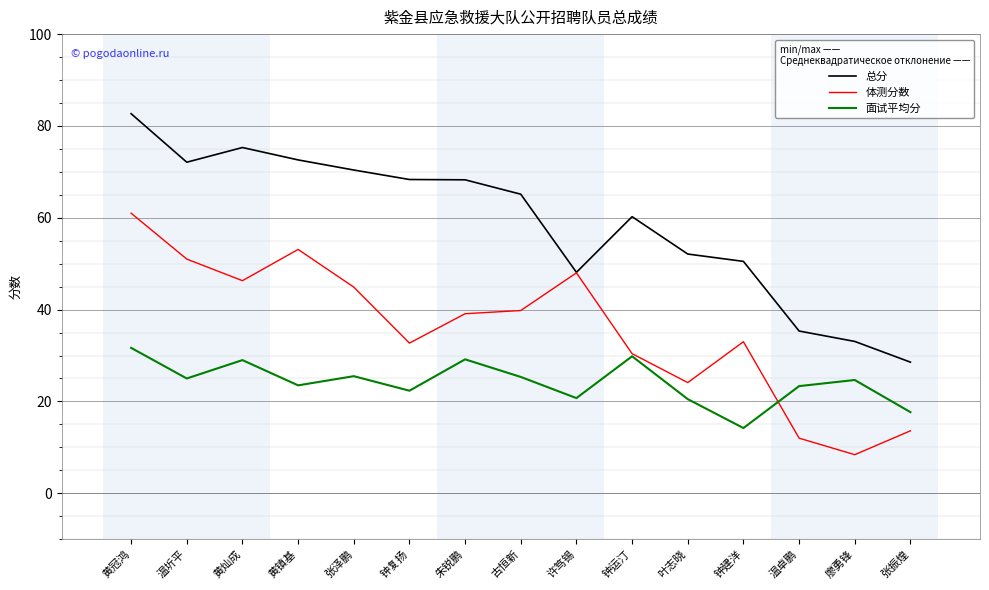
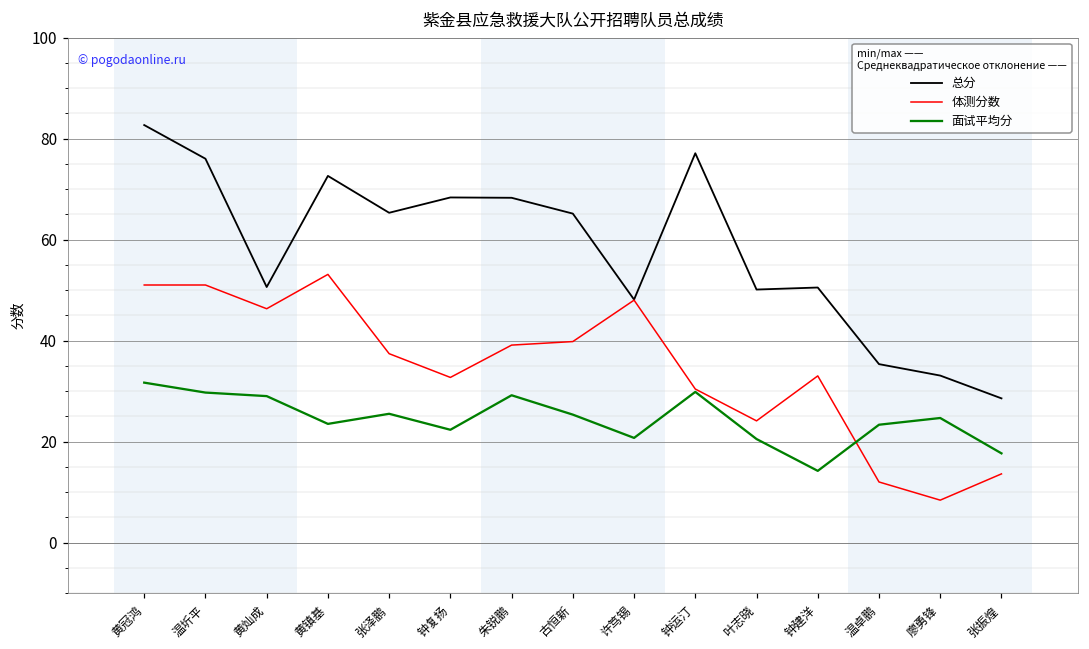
体测分数, 黄冠鸿: 61 -> 51
总分, 温圻平: 72 -> 76
面试平均分, 温圻平: 25 -> 30
总分, 黄灿成: 75 -> 51
总分, 张泽鹏: 70 -> 65
体测分数, 张泽鹏: 45 -> 37
总分, 钟运汀: 60 -> 77
总分, 叶志晓: 52 -> 50
